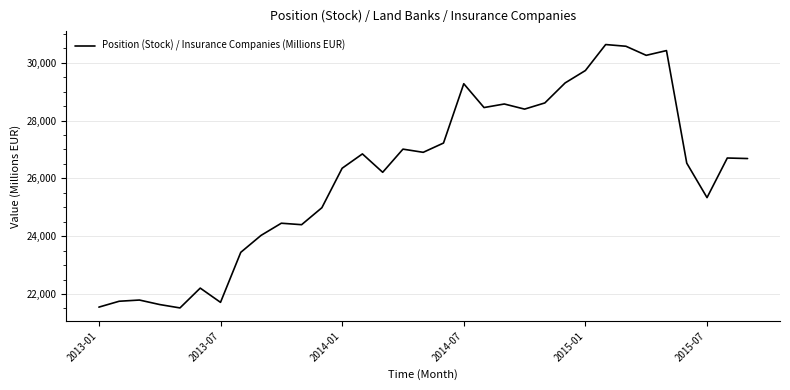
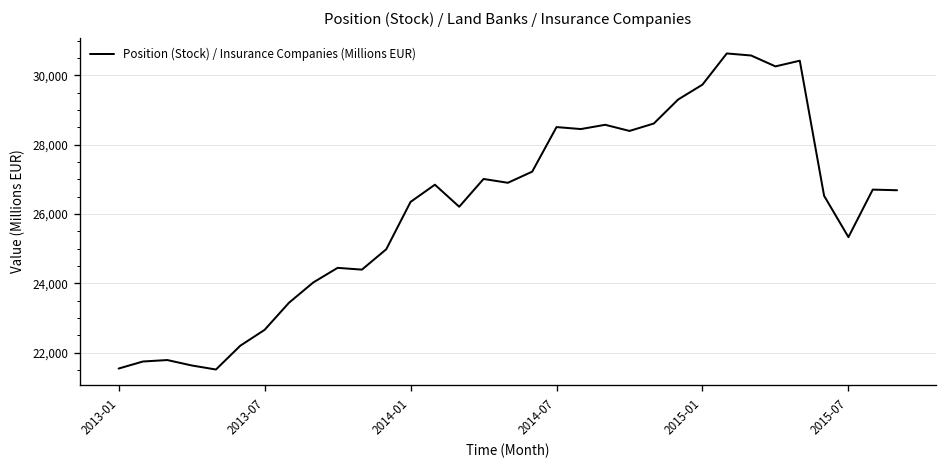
2013-07: 21,700 -> 22,700
2014-07: 29,300 -> 28,500
